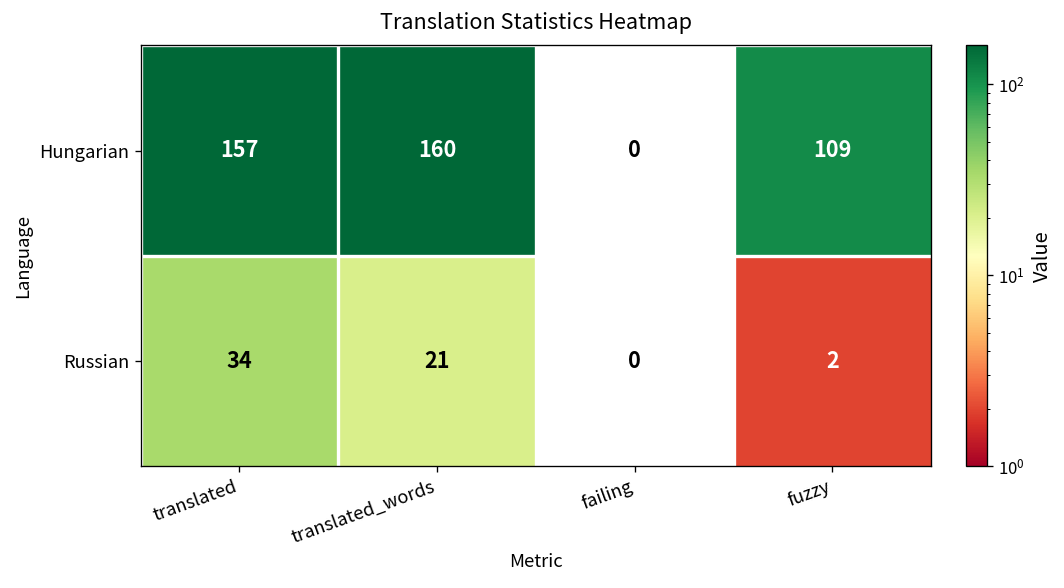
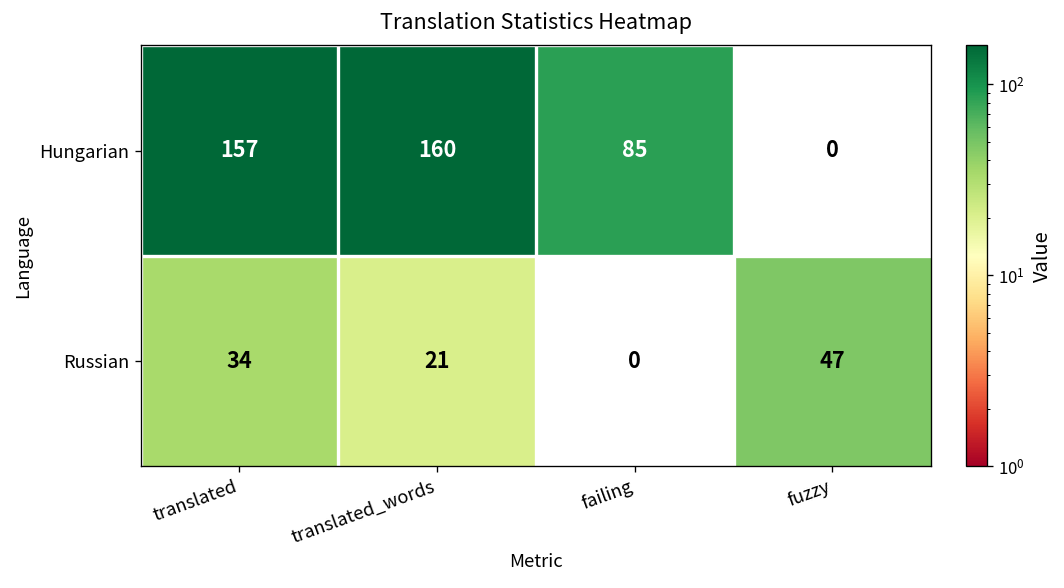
Hungarian, failing: 0 -> 85
Hungarian, fuzzy: 109 -> 0
Russian, fuzzy: 2 -> 47
